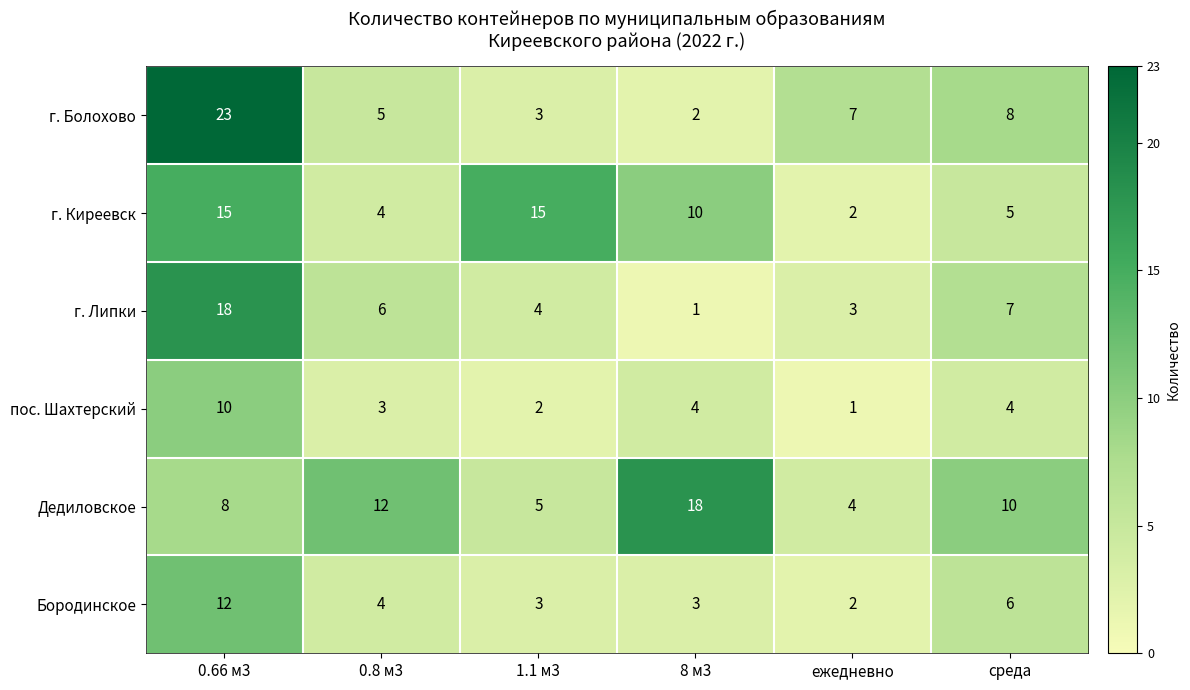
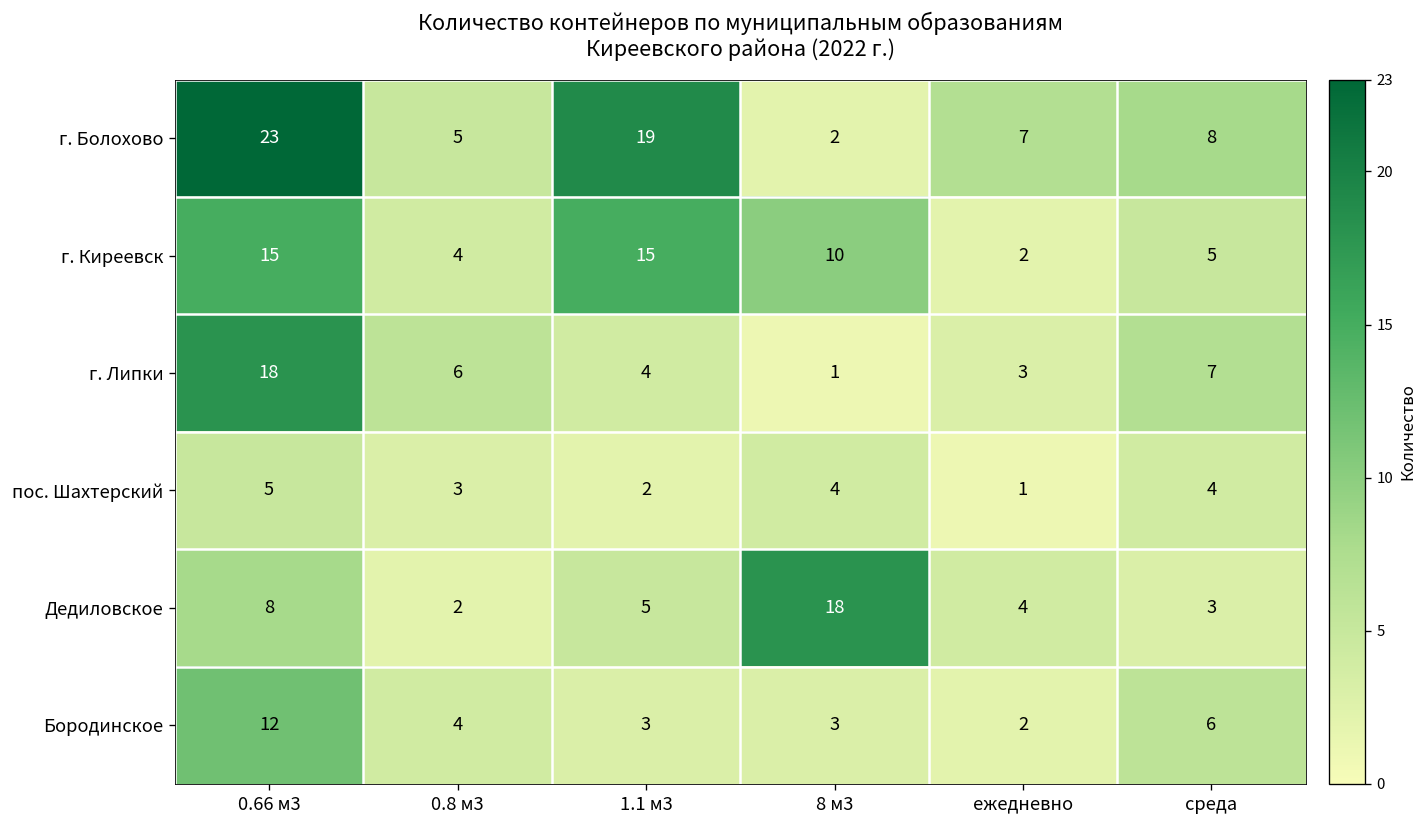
г. Болохово, 1.1 м3: 3 -> 19
пос. Шахтерский, 0.66 м3: 10 -> 5
Дедиловское, 0.8 м3: 12 -> 2
Дедиловское, среда: 10 -> 3
